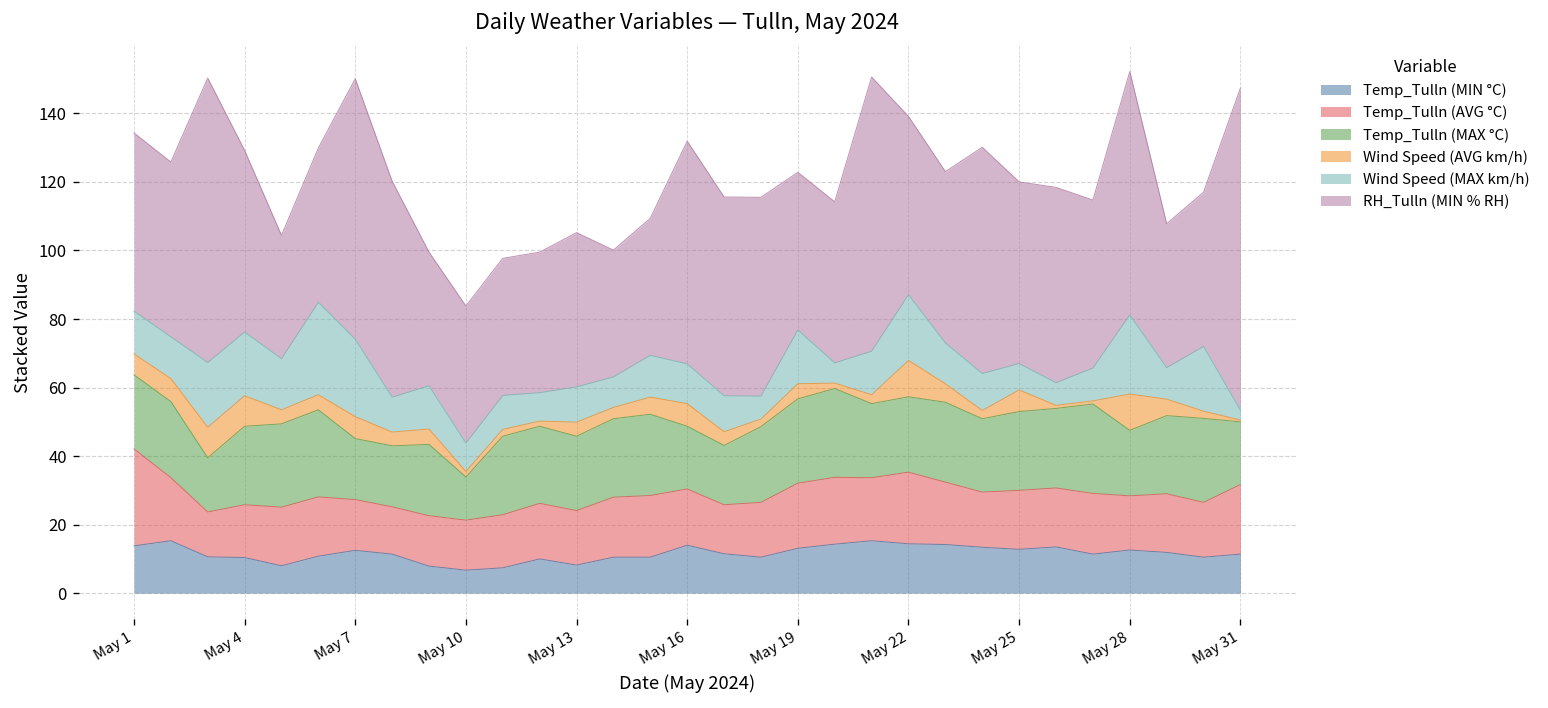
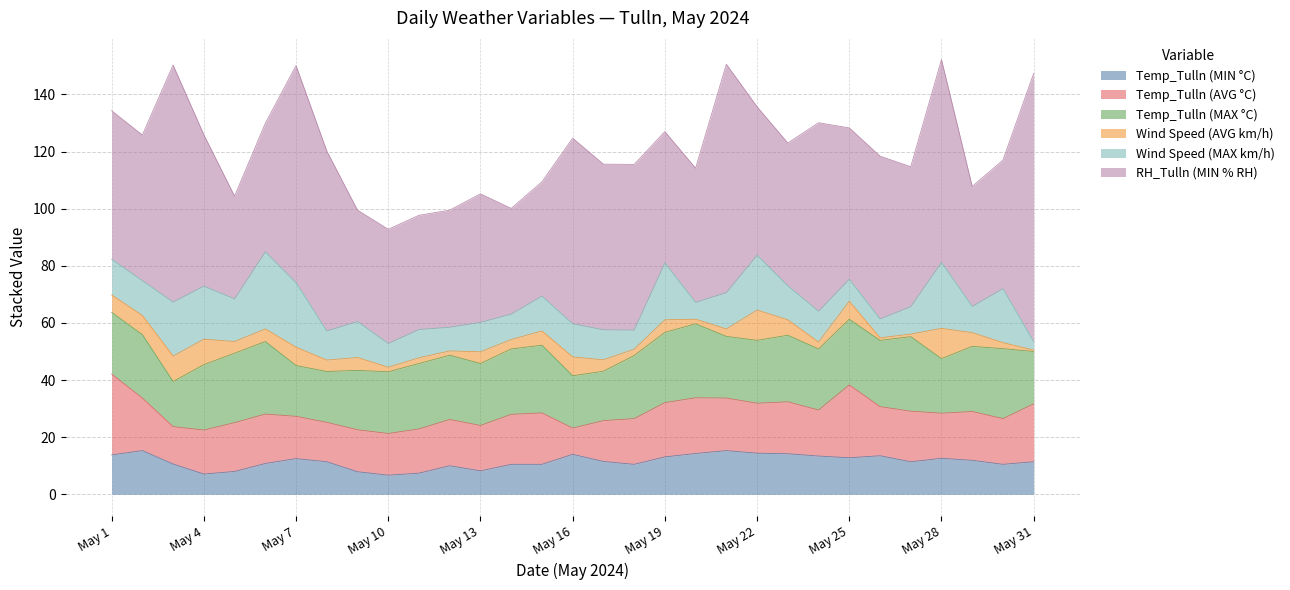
Temp_Tulln (MIN °C), May 4: 10 -> 7
Temp_Tulln (MAX °C), May 10: 13 -> 22
Temp_Tulln (AVG °C), May 16: 16 -> 9
Wind Speed (MAX km/h), May 19: 16 -> 20
Temp_Tulln (AVG °C), May 22: 21 -> 18
Temp_Tulln (AVG °C), May 25: 17 -> 25
